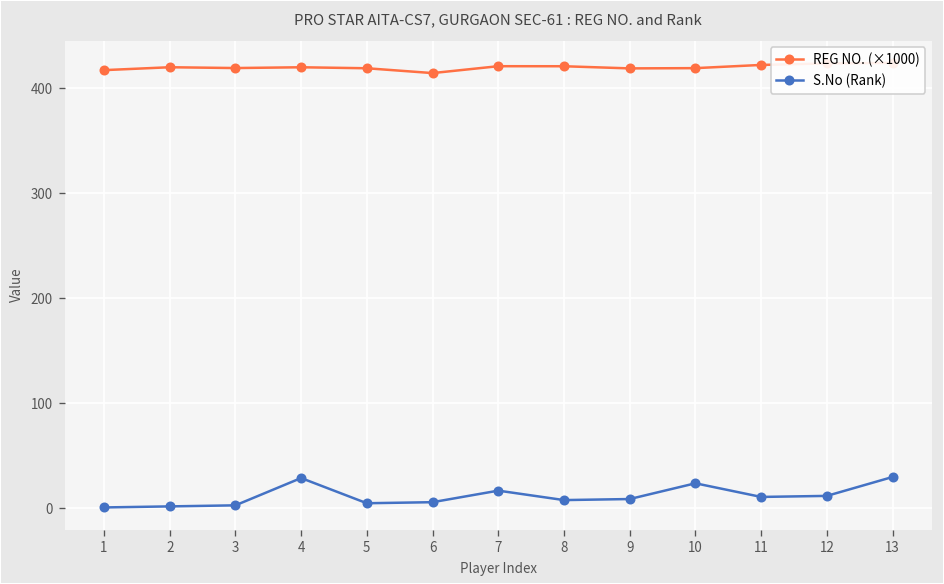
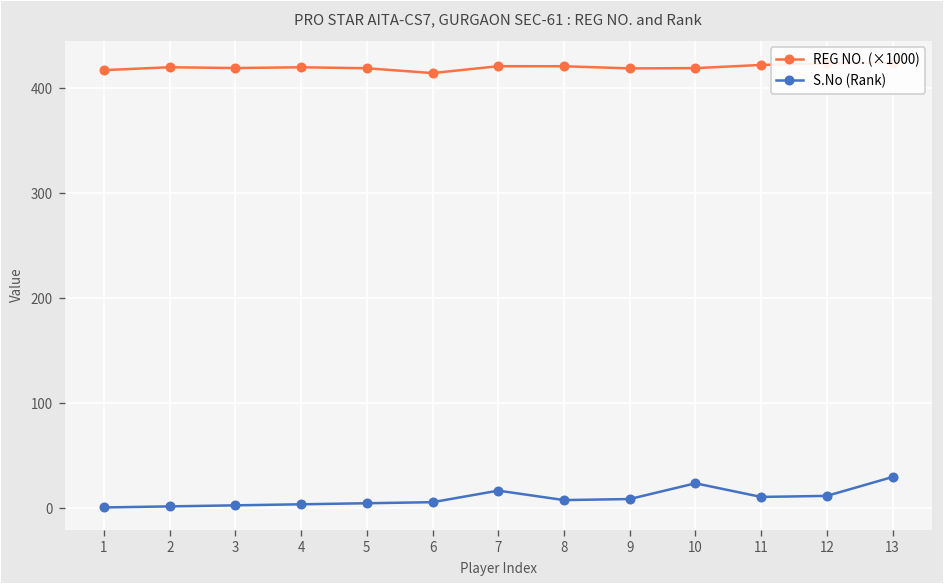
S.No (Rank), 4: 30 -> 0
